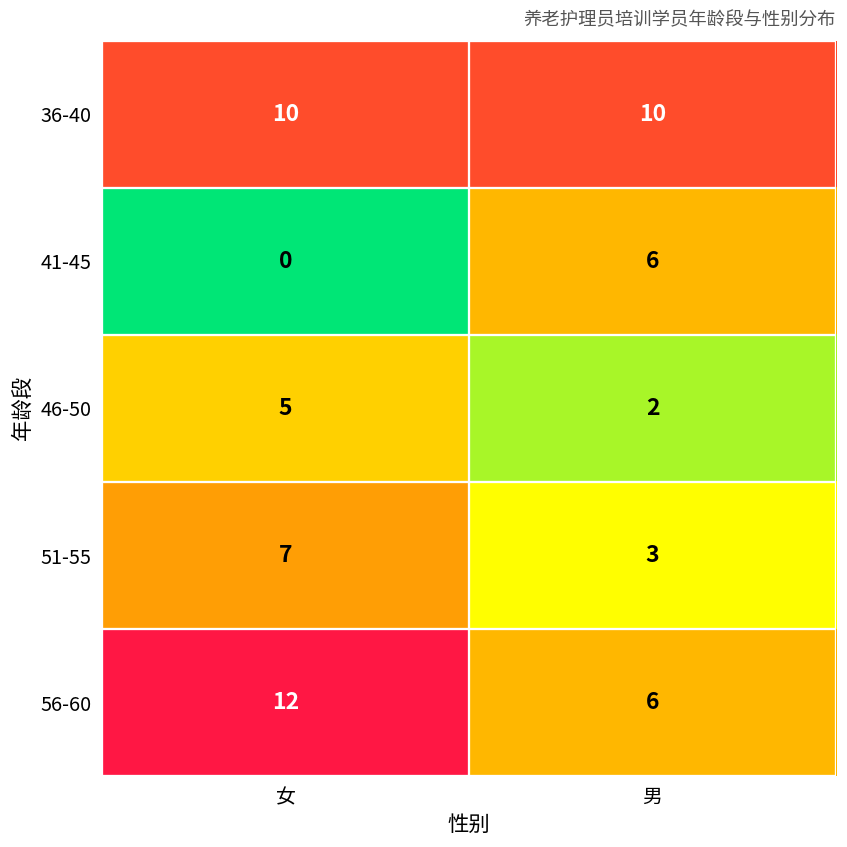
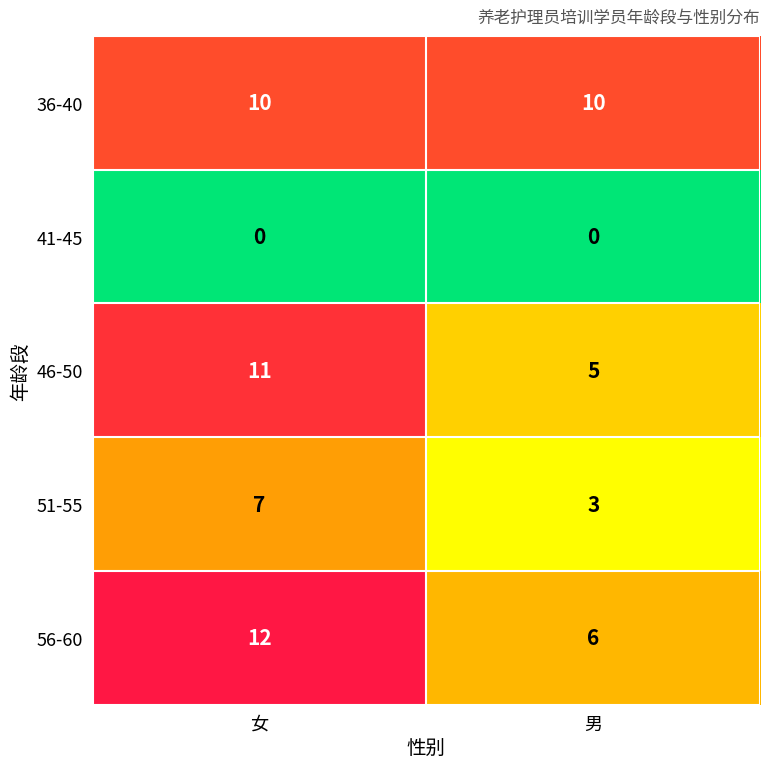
41-45, 男: 6 -> 0
46-50, 女: 5 -> 11
46-50, 男: 2 -> 5
